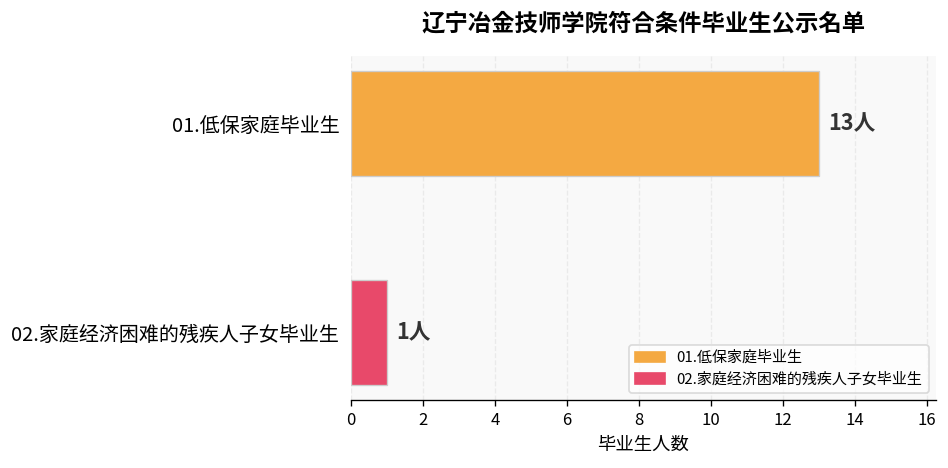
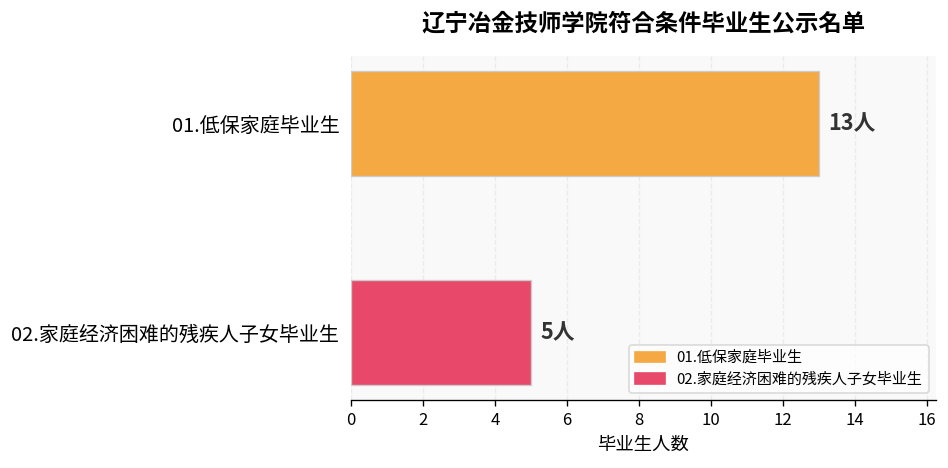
02.家庭经济困难的残疾人子女毕业生: 1人 -> 5人
